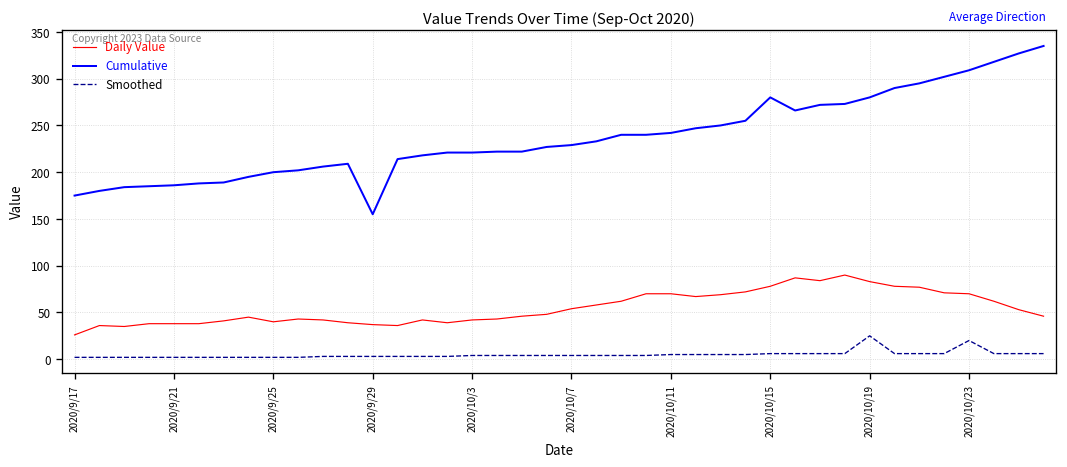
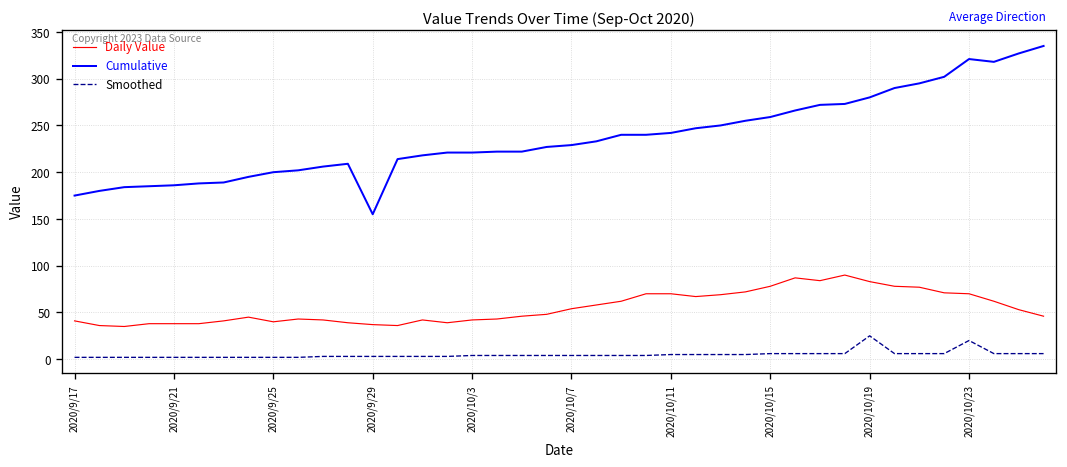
Daily Value, 2020/9/17: 30 -> 40
Cumulative, 2020/10/15: 280 -> 260
Cumulative, 2020/10/23: 310 -> 320
